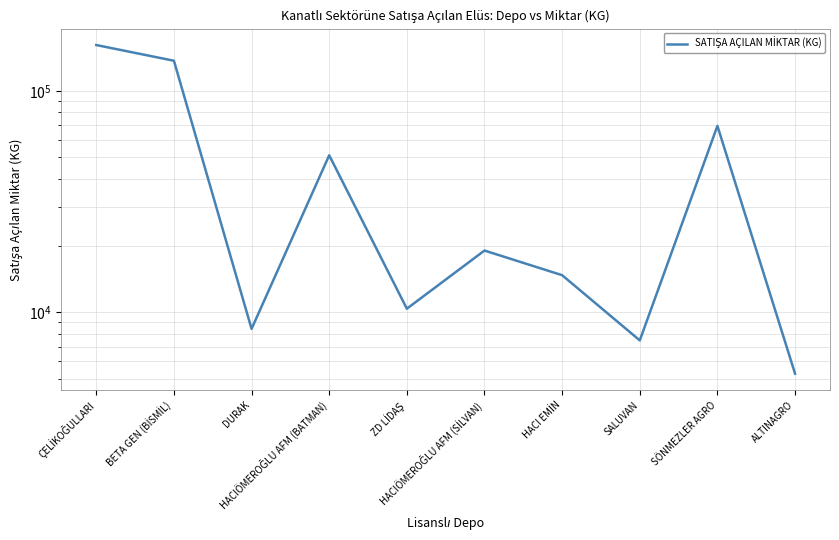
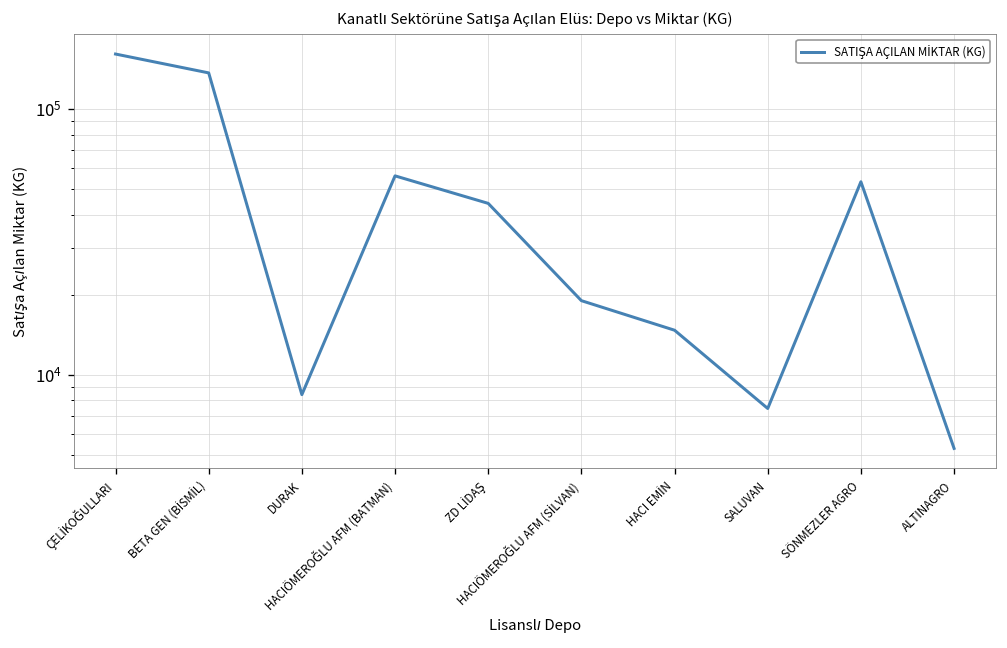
HACIÖMEROĞLU AFM (BATMAN): 51000 -> 56000
ZD LİDAŞ: 10000 -> 44000
SÖNMEZLER AGRO: 69000 -> 53000
